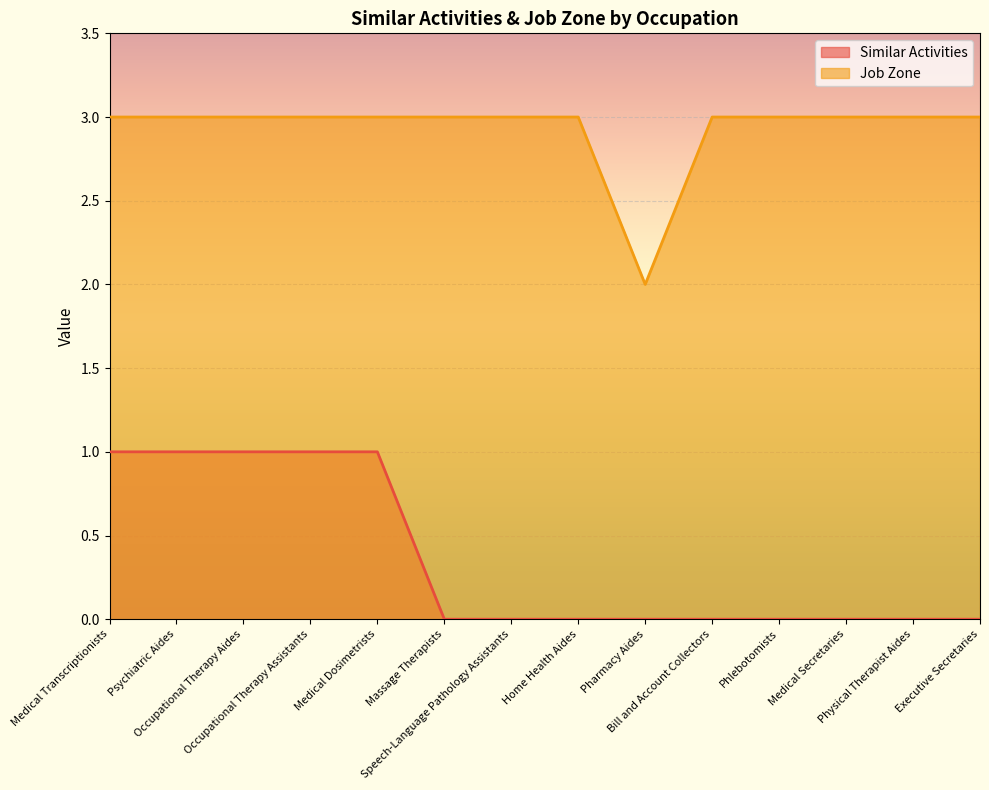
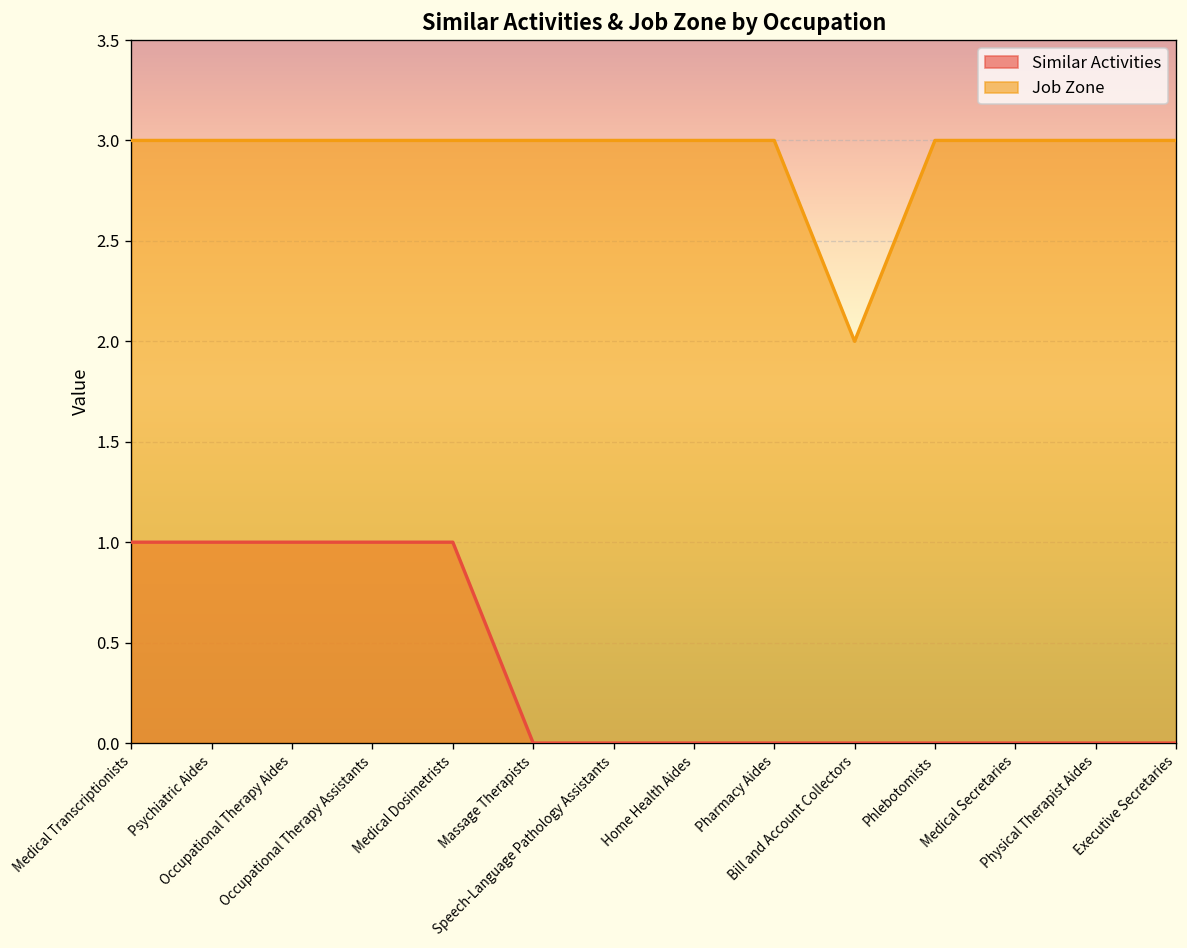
Job Zone, Pharmacy Aides: 2 -> 3
Job Zone, Bill and Account Collectors: 3 -> 2
